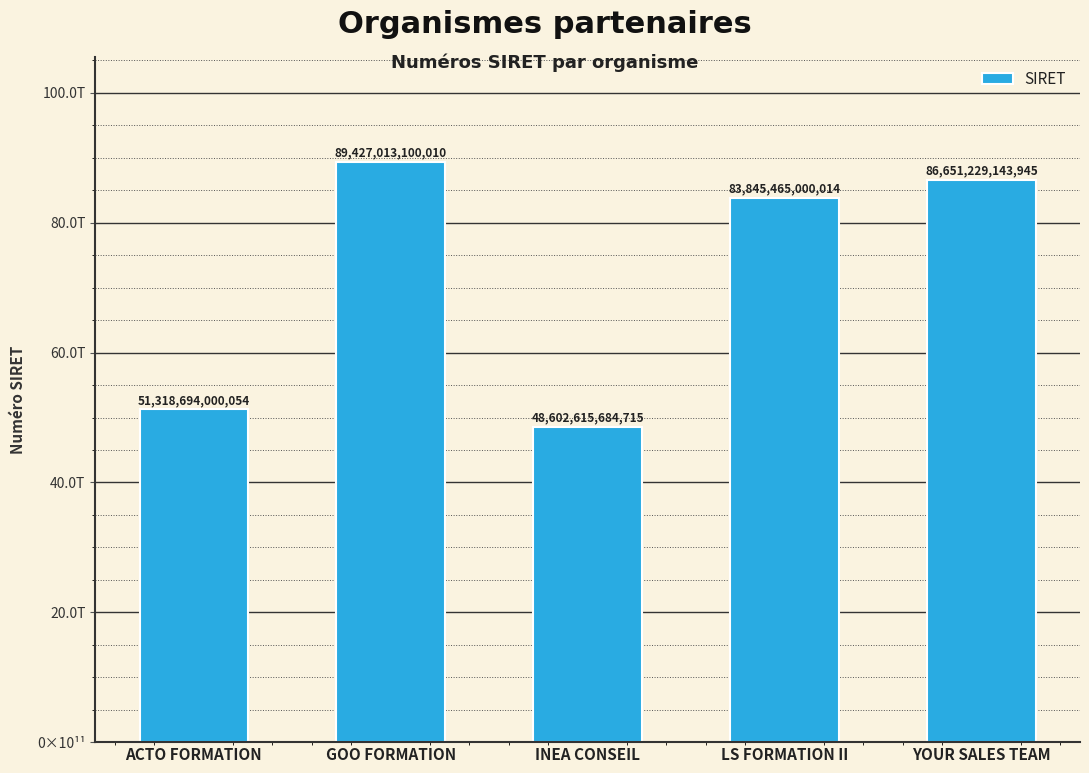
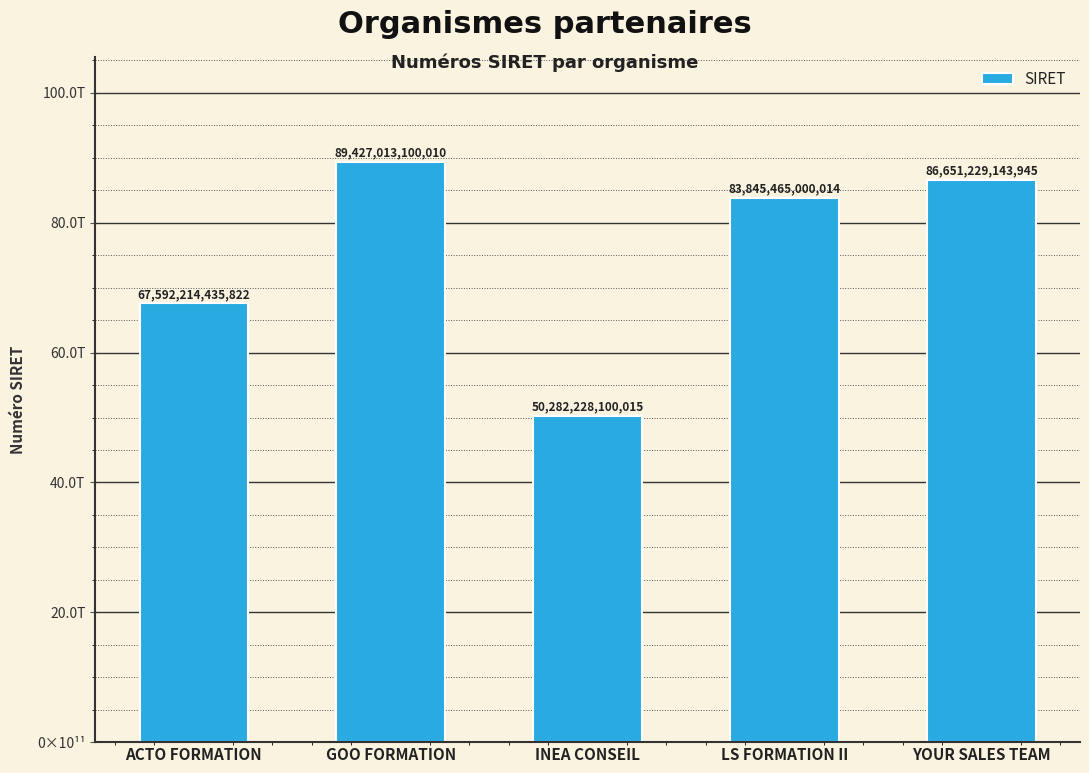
ACTO FORMATION: 51,318,694,000,054 -> 67,592,214,435,822
INEA CONSEIL: 48,602,615,684,715 -> 50,282,228,100,015
